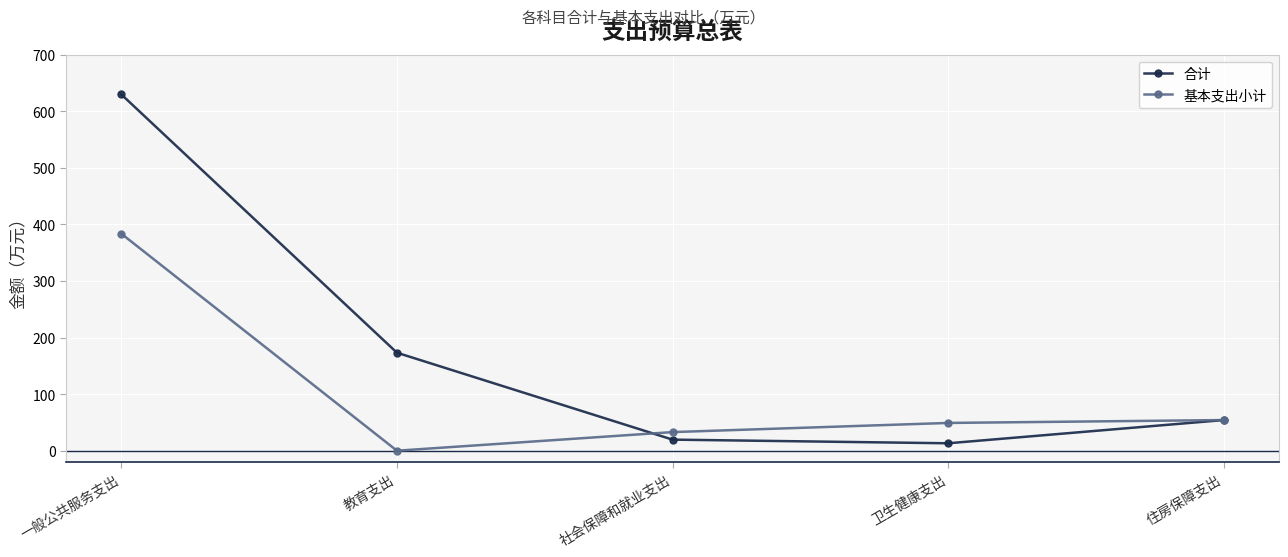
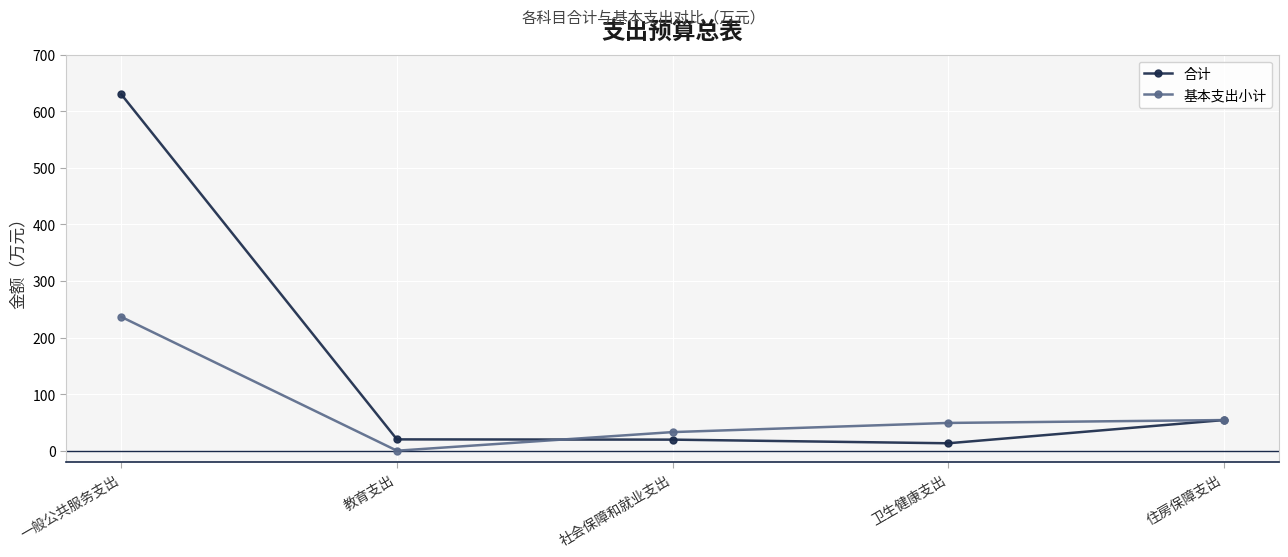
基本支出小计, 一般公共服务支出: 380 -> 240
合计, 教育支出: 170 -> 20
